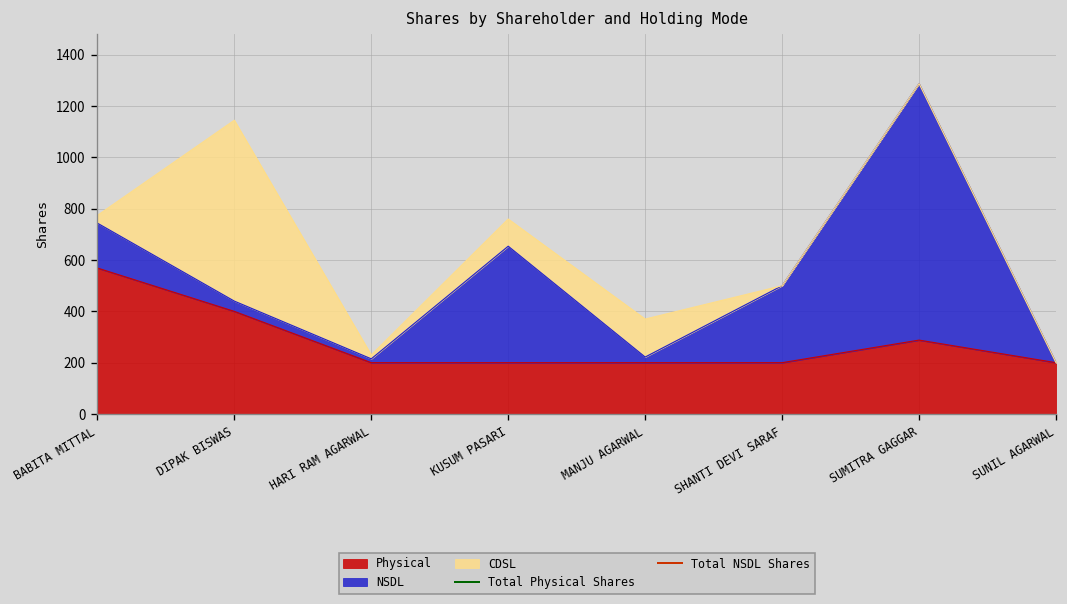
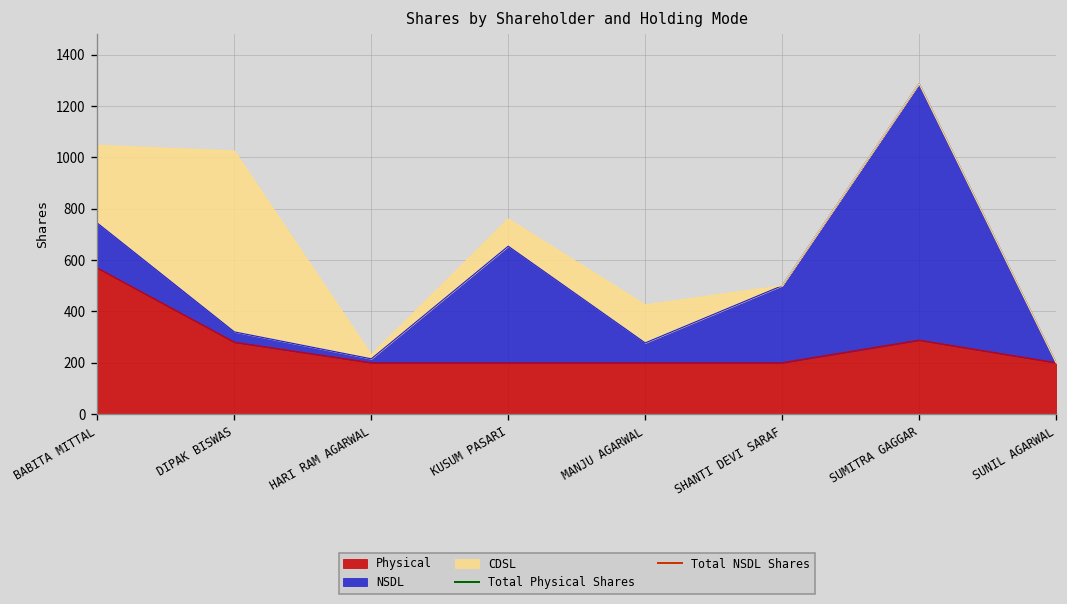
CDSL, BABITA MITTAL: 30 -> 300
Physical, DIPAK BISWAS: 400 -> 280
NSDL, MANJU AGARWAL: 20 -> 80
